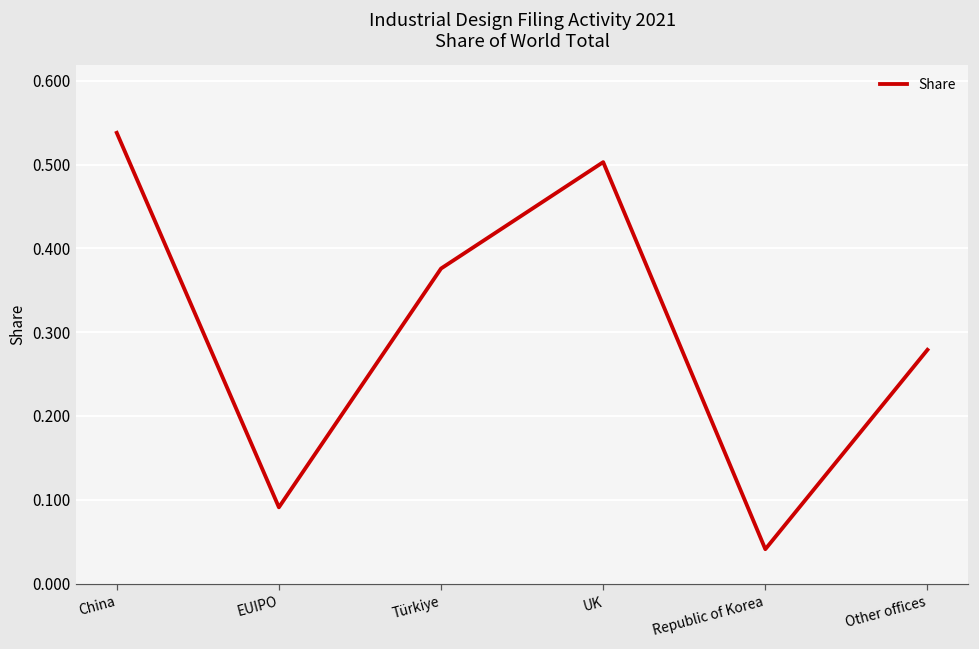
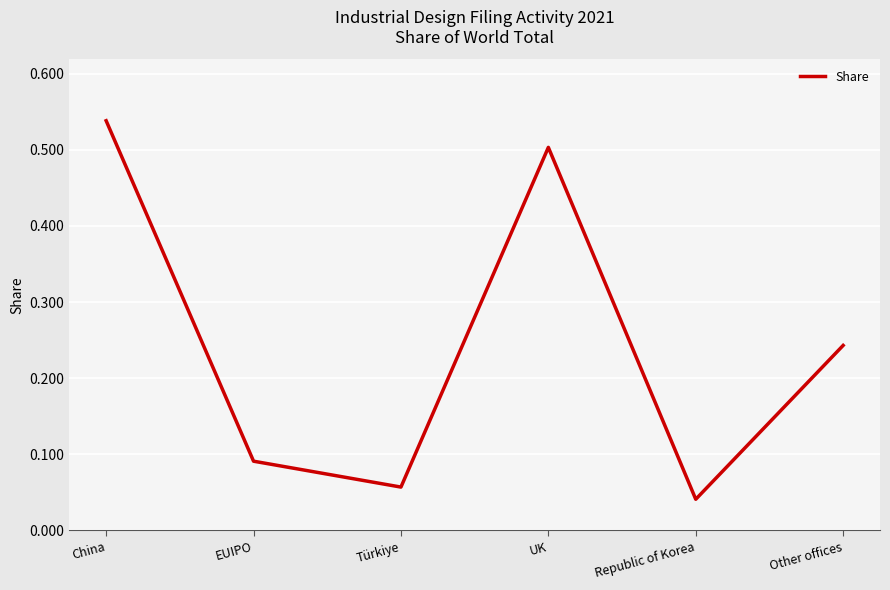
Türkiye: 0.38 -> 0.06
Other offices: 0.28 -> 0.24
